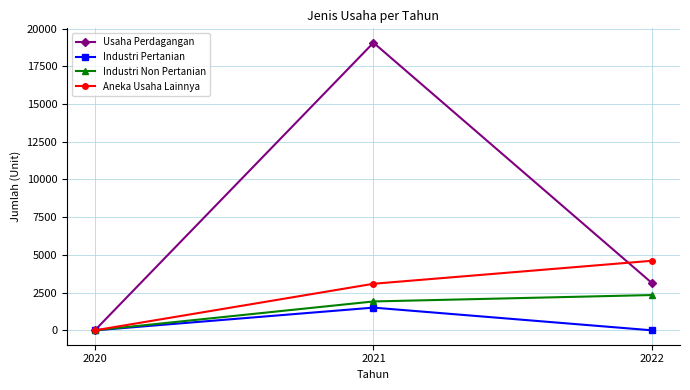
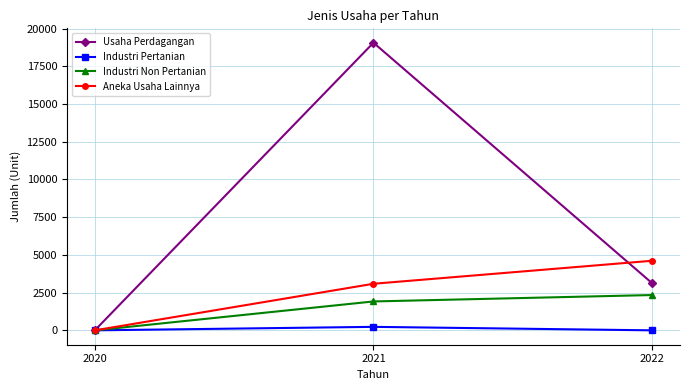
Industri Pertanian, 2021: 1500 -> 200
